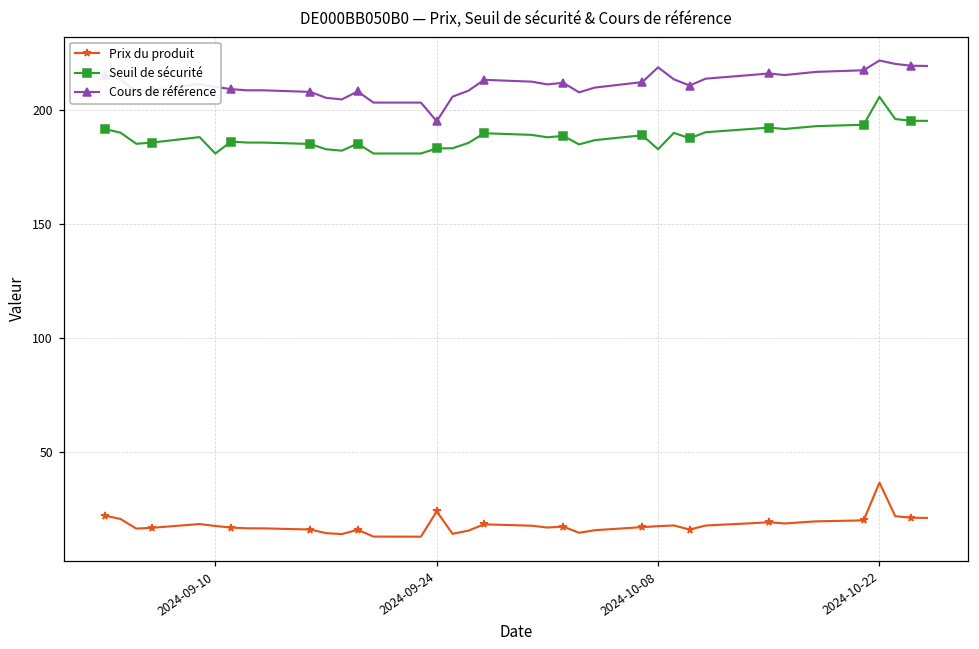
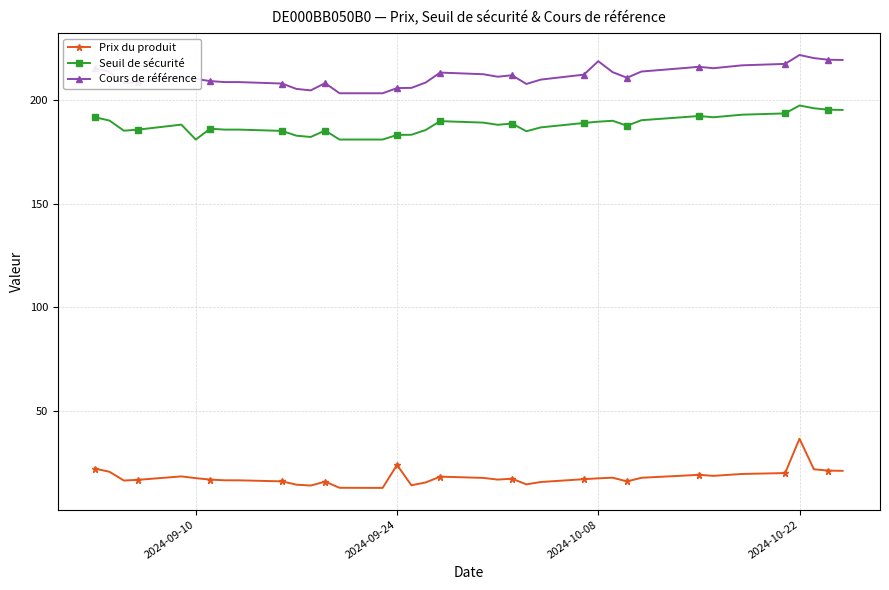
Cours de référence, 2024-09-24: 195 -> 206
Seuil de sécurité, 2024-10-08: 183 -> 190
Seuil de sécurité, 2024-10-22: 206 -> 197
